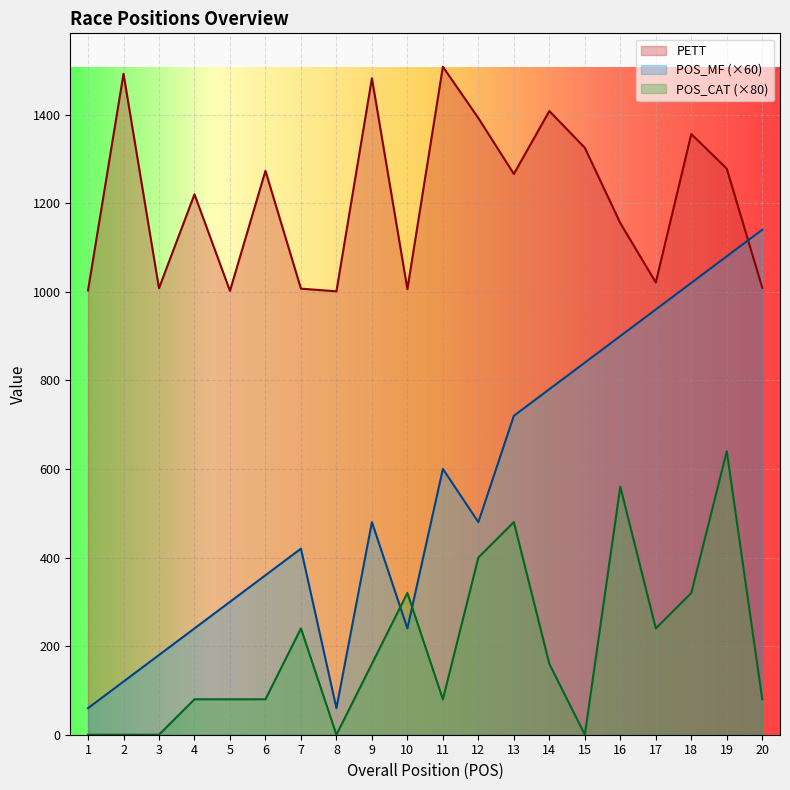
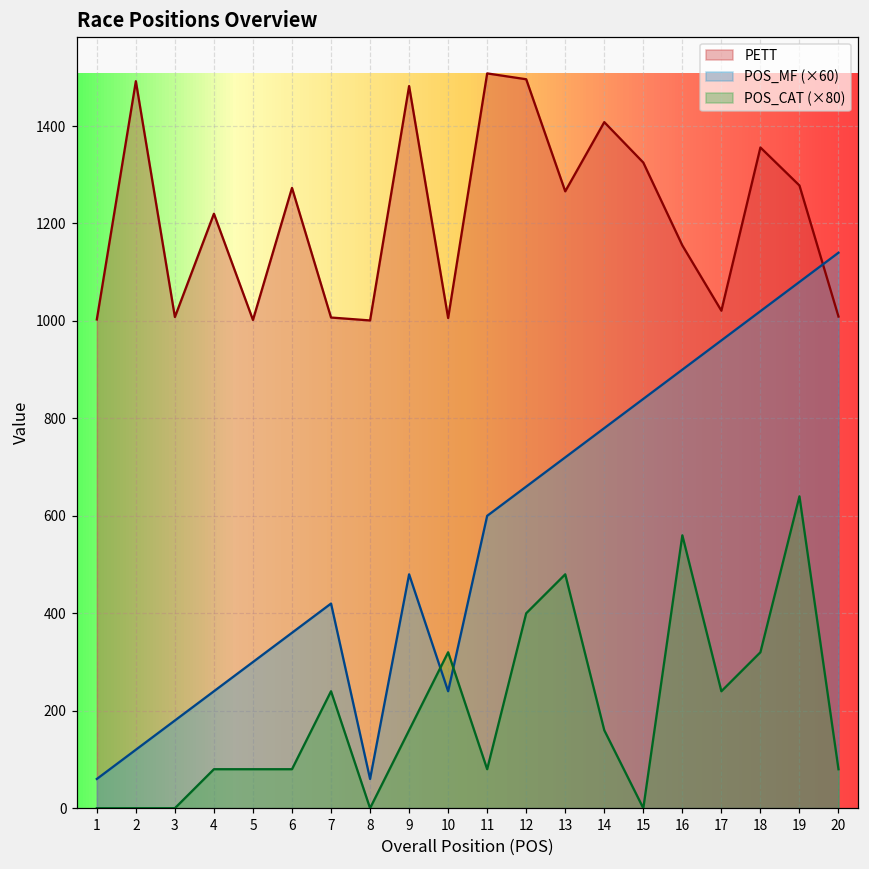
PETT, 12: 1390 -> 1500
POS_MF (×60), 12: 480 -> 660
